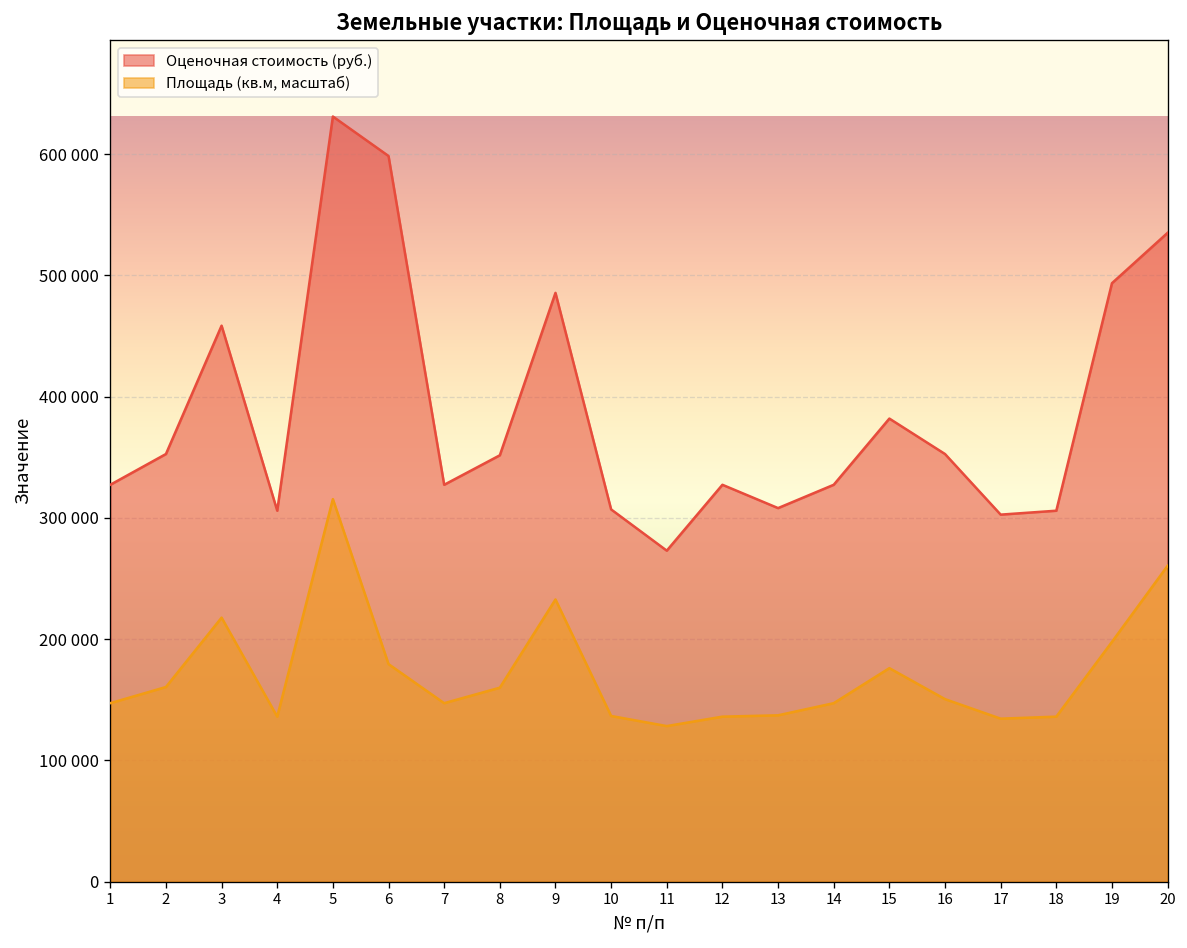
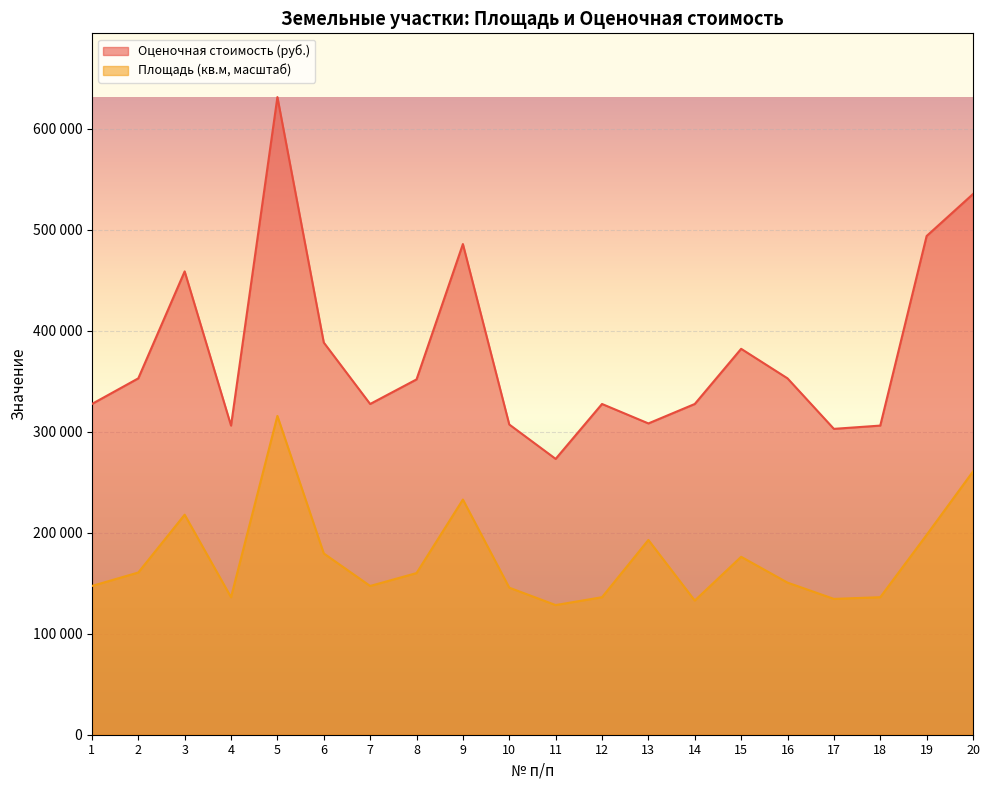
Оценочная стоимость (руб.), 6: 599000 -> 388000
Площадь (кв.м, масштаб), 10: 137000 -> 146000
Площадь (кв.м, масштаб), 13: 137000 -> 193000
Площадь (кв.м, масштаб), 14: 147000 -> 133000
